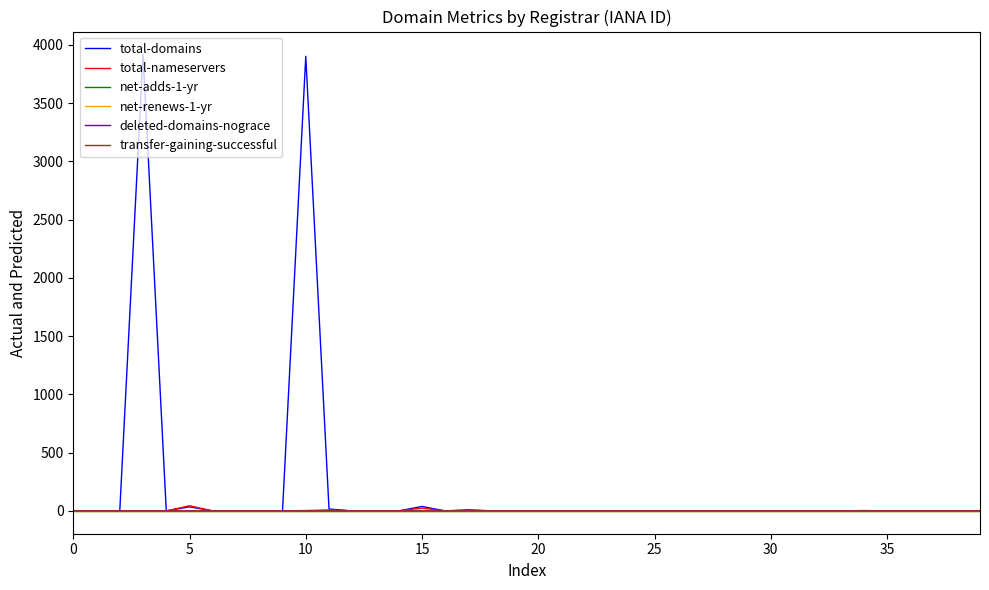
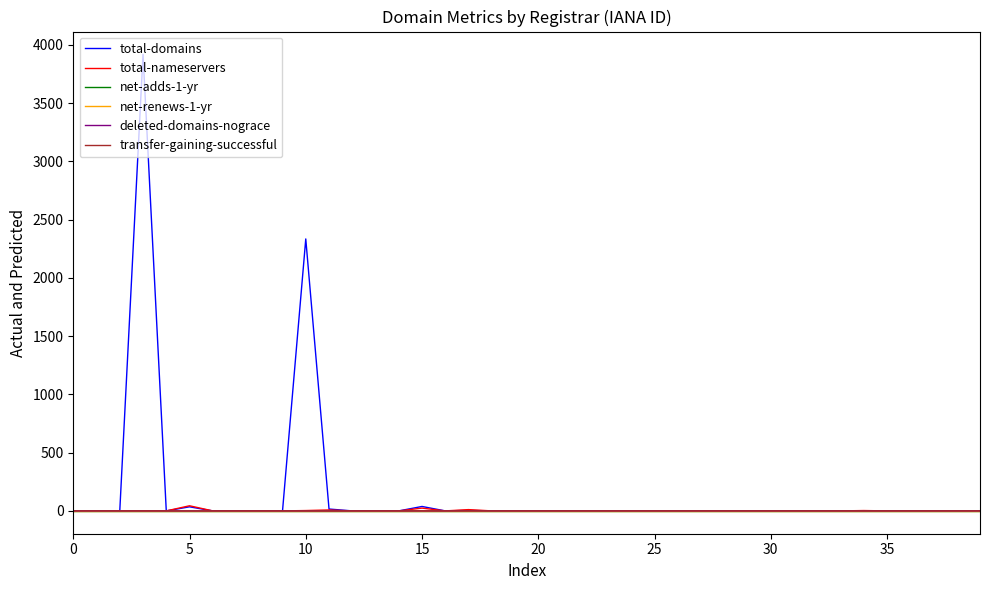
total-domains, 10: 3900 -> 2330
